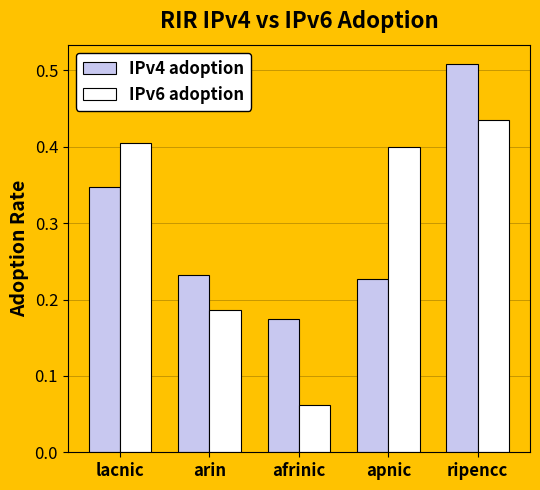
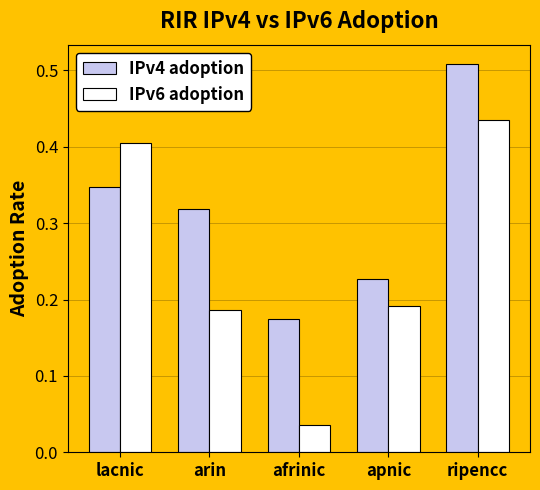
IPv4 adoption, arin: 0.23 -> 0.32
IPv6 adoption, afrinic: 0.06 -> 0.04
IPv6 adoption, apnic: 0.40 -> 0.19
